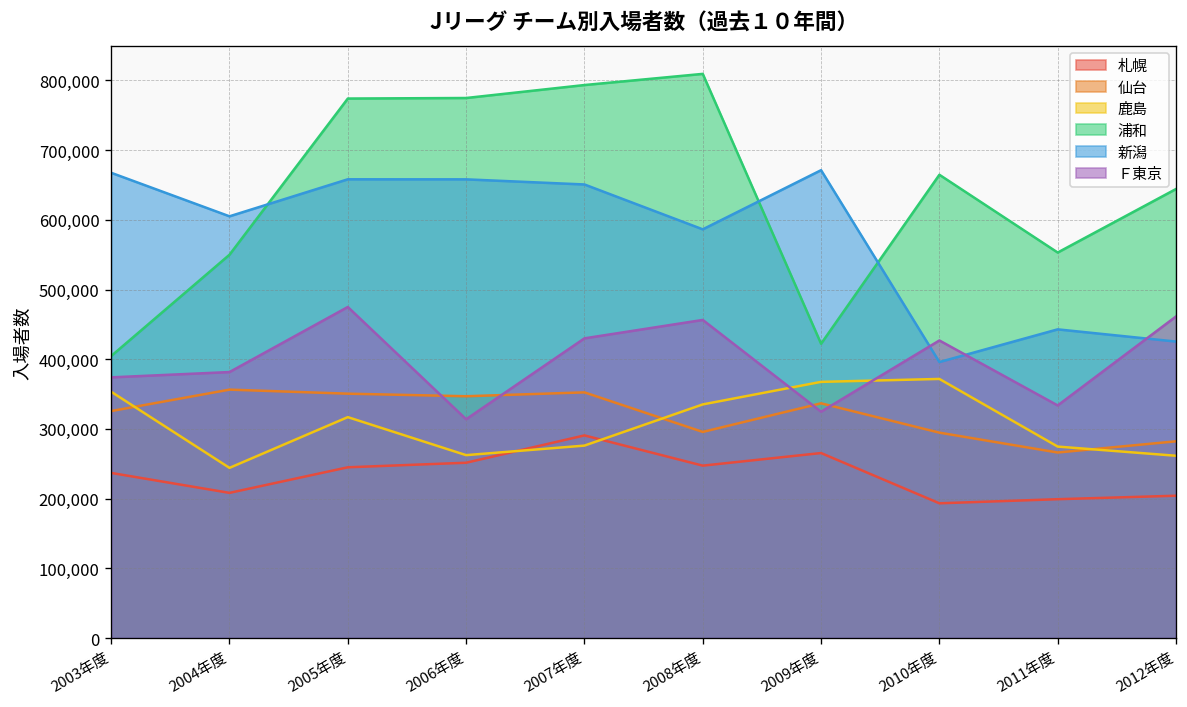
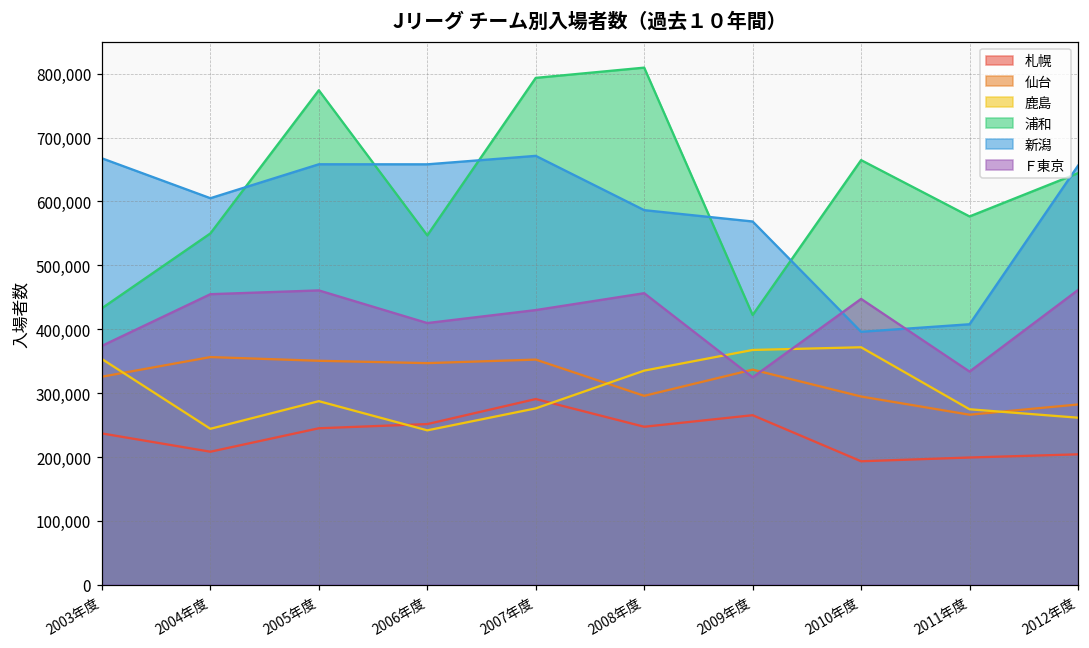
浦和, 2003年度: 400,000 -> 430,000
Ｆ東京, 2004年度: 380,000 -> 450,000
鹿島, 2005年度: 320,000 -> 290,000
Ｆ東京, 2005年度: 470,000 -> 460,000
鹿島, 2006年度: 260,000 -> 240,000
浦和, 2006年度: 770,000 -> 550,000
Ｆ東京, 2006年度: 310,000 -> 410,000
新潟, 2007年度: 650,000 -> 670,000
新潟, 2009年度: 670,000 -> 570,000
Ｆ東京, 2010年度: 430,000 -> 450,000
浦和, 2011年度: 550,000 -> 580,000
新潟, 2011年度: 440,000 -> 410,000
新潟, 2012年度: 430,000 -> 660,000
